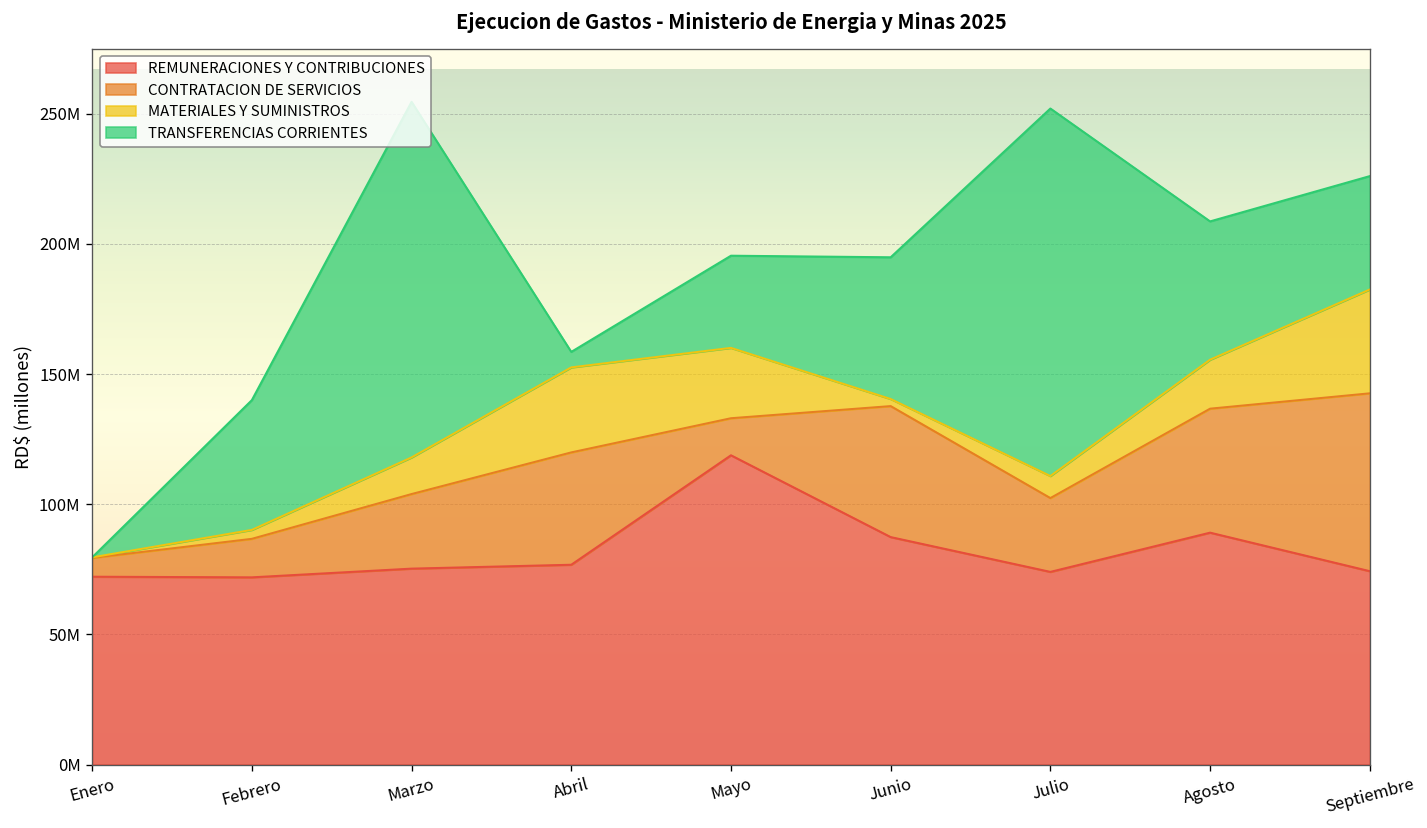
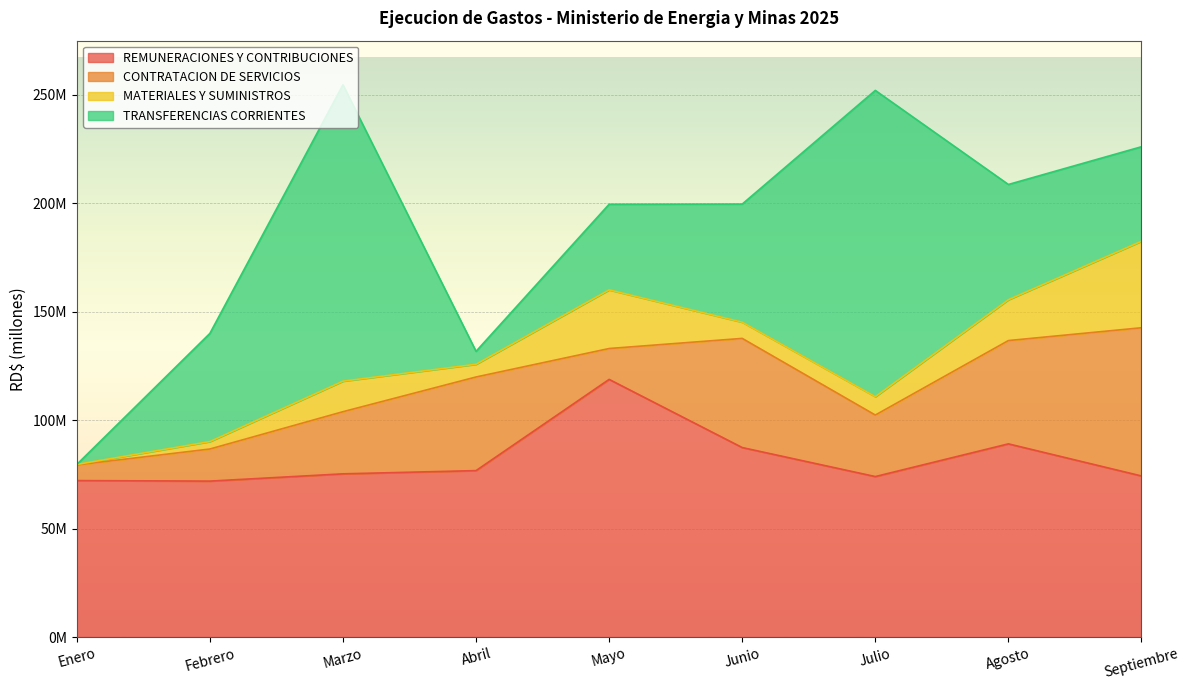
MATERIALES Y SUMINISTROS, Abril: 33000000 -> 6000000
TRANSFERENCIAS CORRIENTES, Mayo: 35000000 -> 39000000
MATERIALES Y SUMINISTROS, Junio: 3000000 -> 7000000
